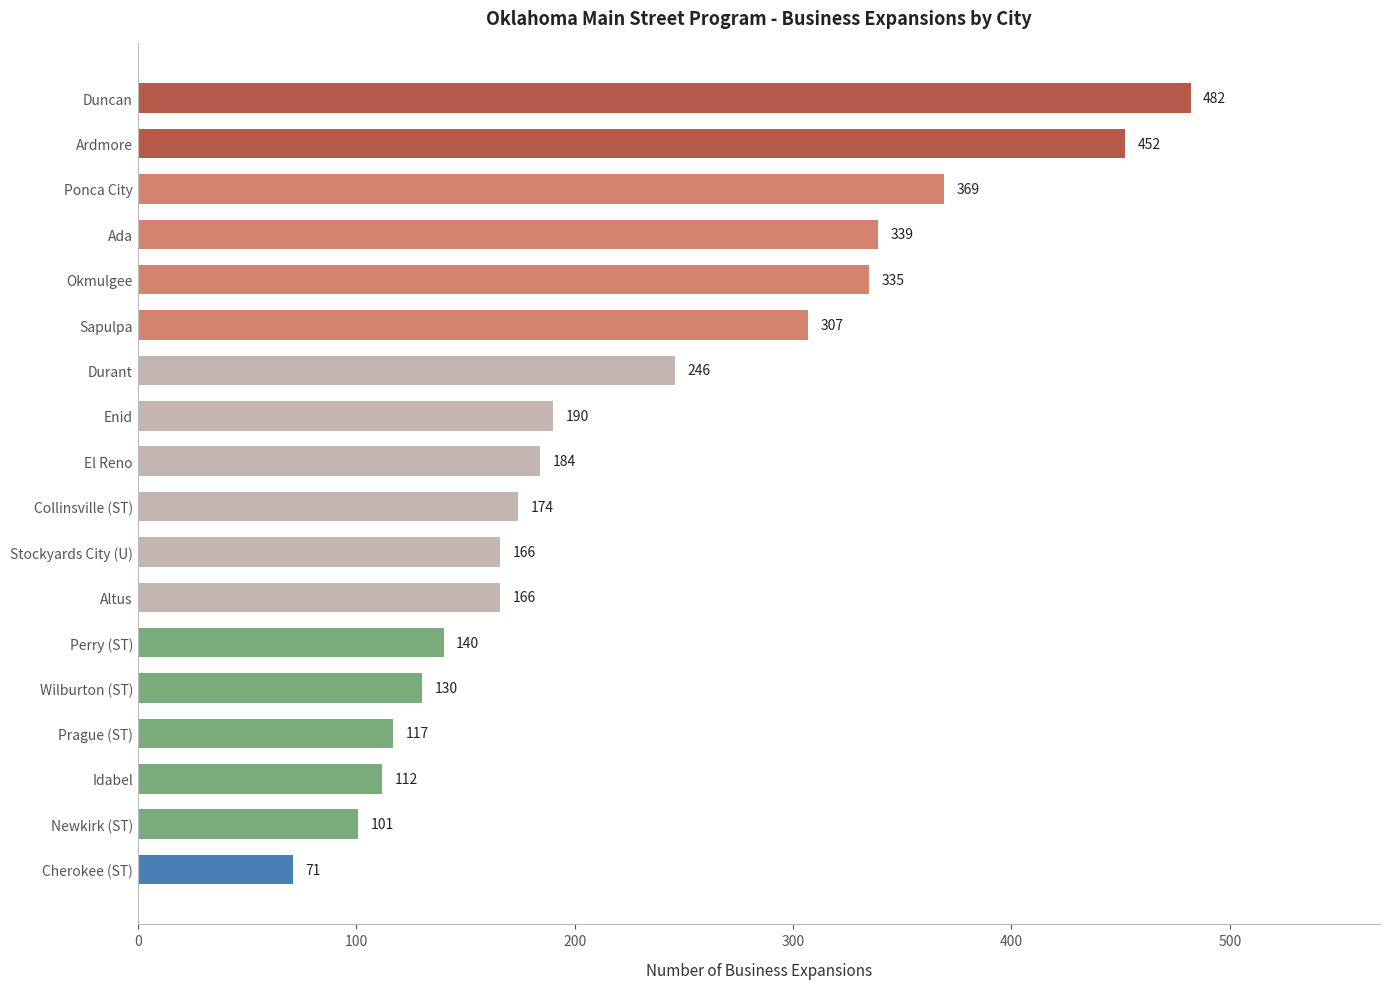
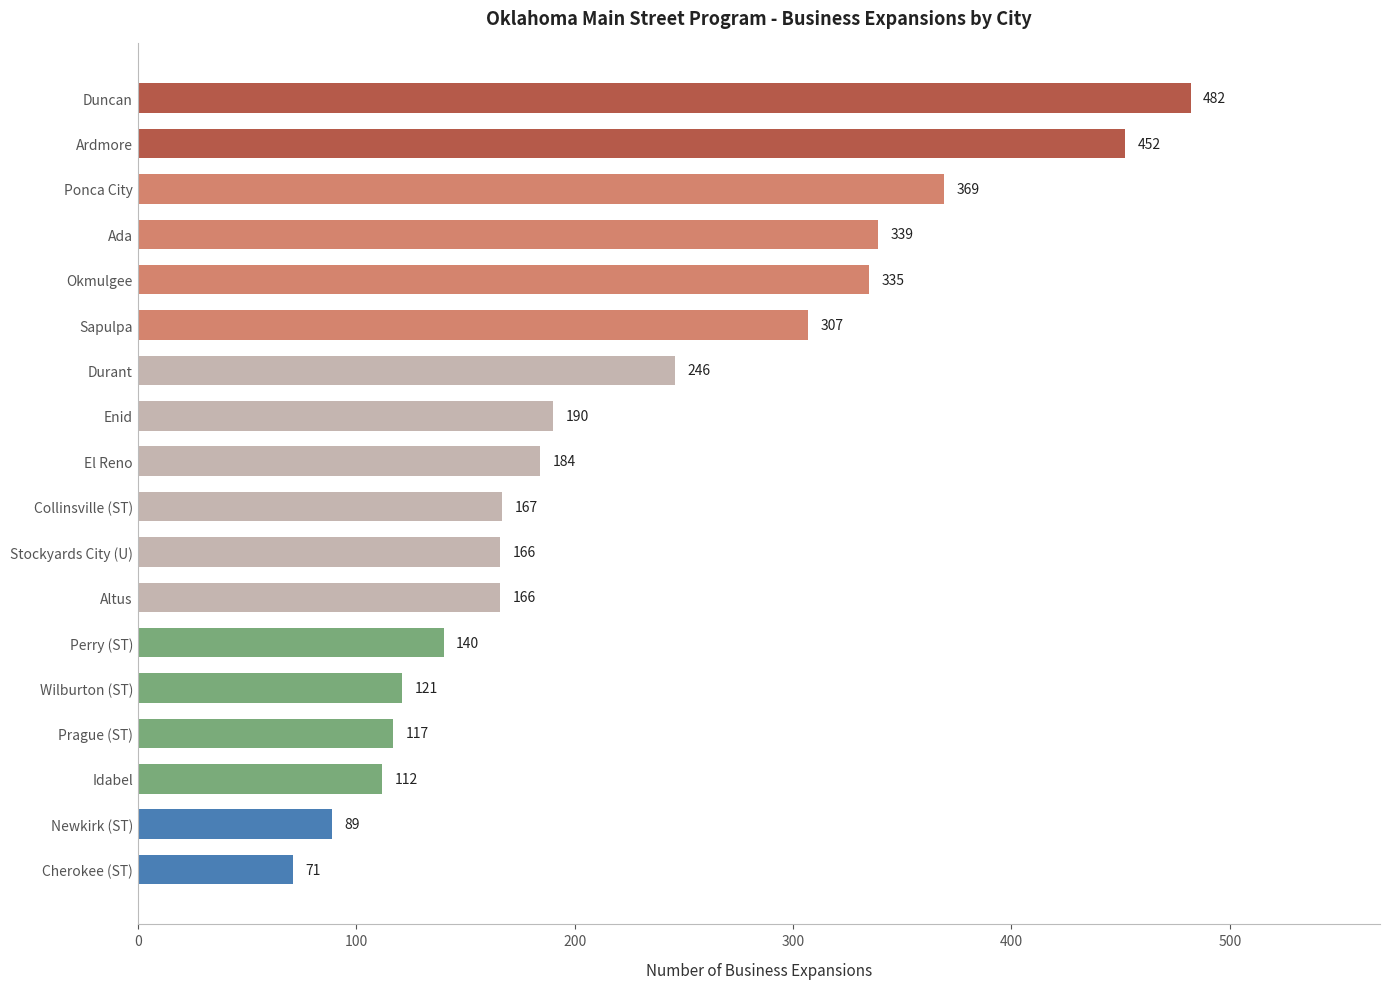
Collinsville (ST): 174 -> 167
Wilburton (ST): 130 -> 121
Newkirk (ST): 101 -> 89
